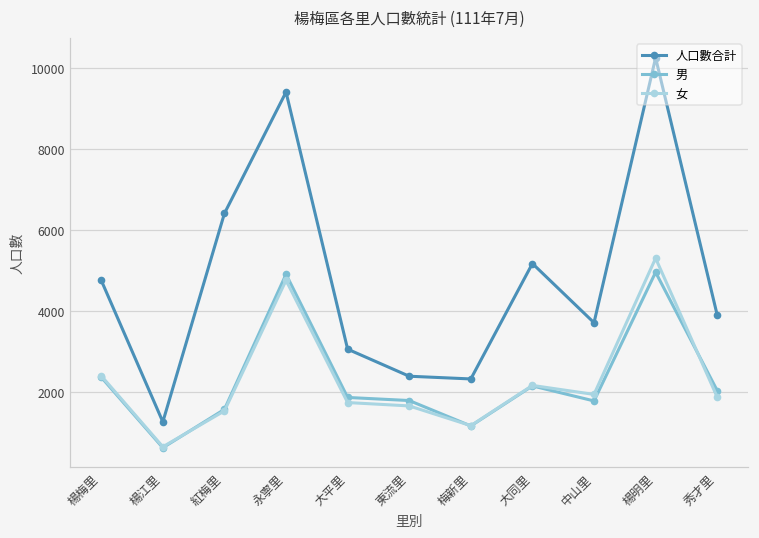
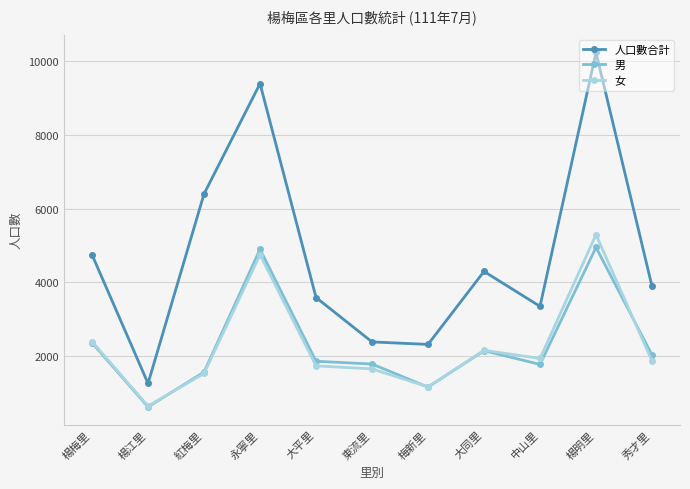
人口數合計, 大平里: 3000 -> 3600
人口數合計, 大同里: 5200 -> 4300
人口數合計, 中山里: 3700 -> 3300
